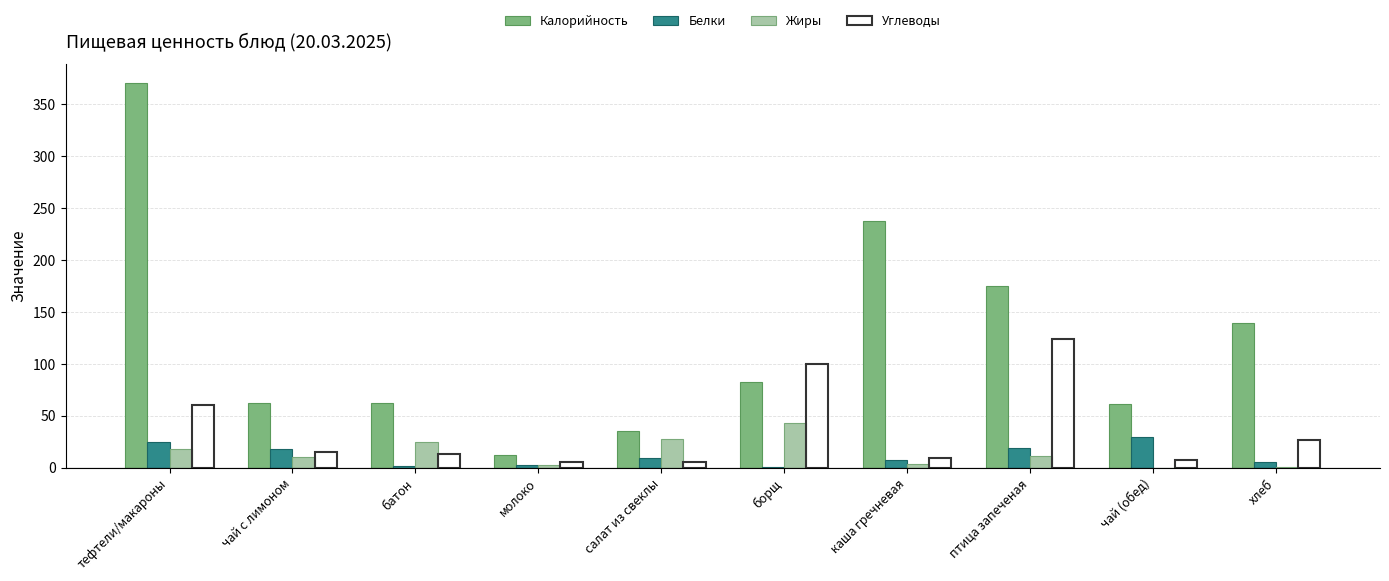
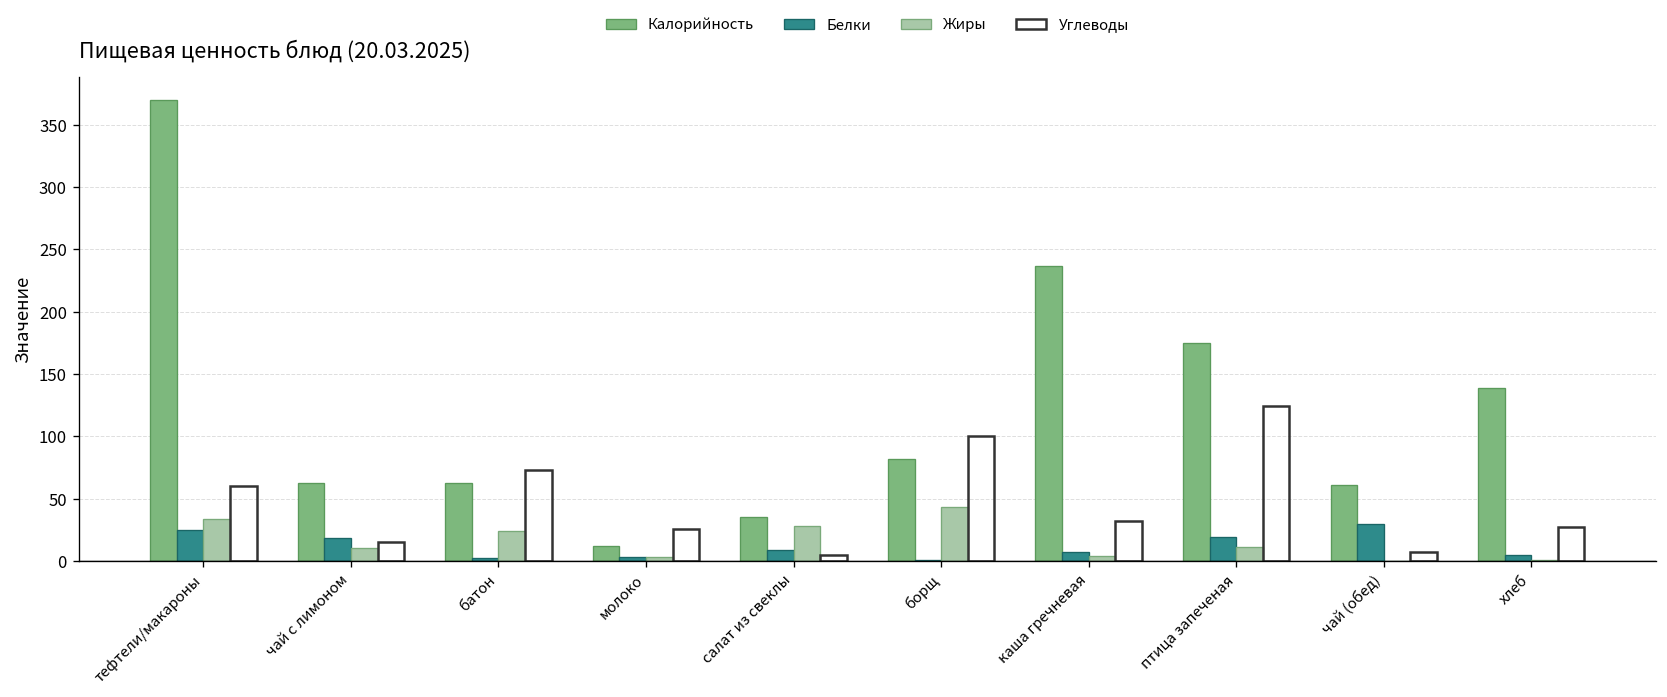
Жиры, тефтели/макароны: 18 -> 34
Углеводы, батон: 13 -> 73
Углеводы, молоко: 5 -> 26
Углеводы, каша гречневая: 9 -> 32
